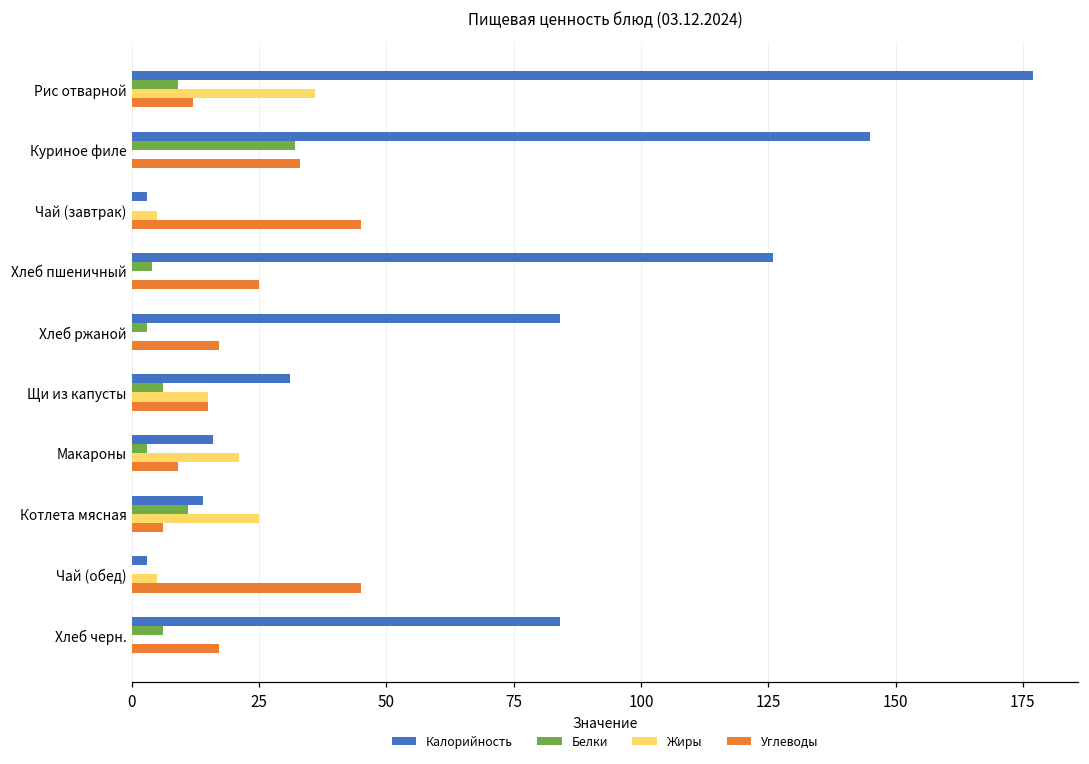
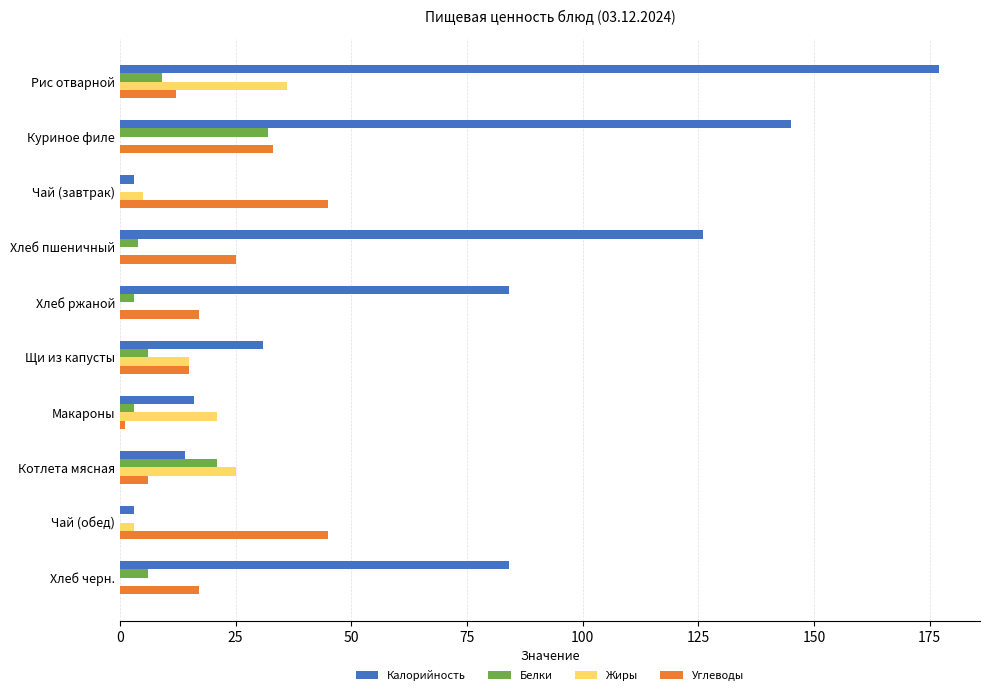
Углеводы, Макароны: 9 -> 1
Белки, Котлета мясная: 11 -> 21
Жиры, Чай (обед): 5 -> 3
